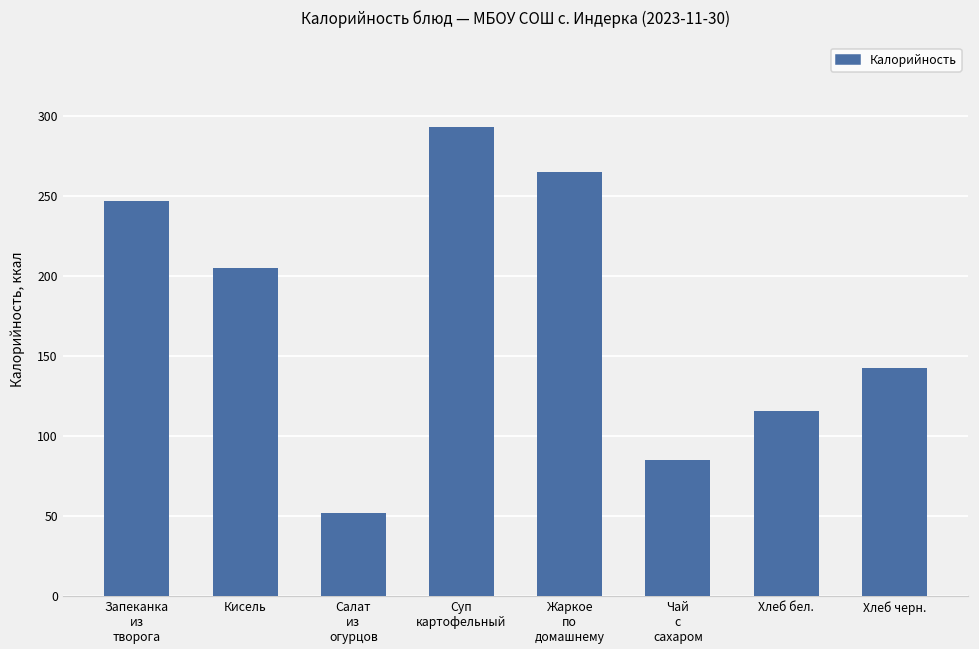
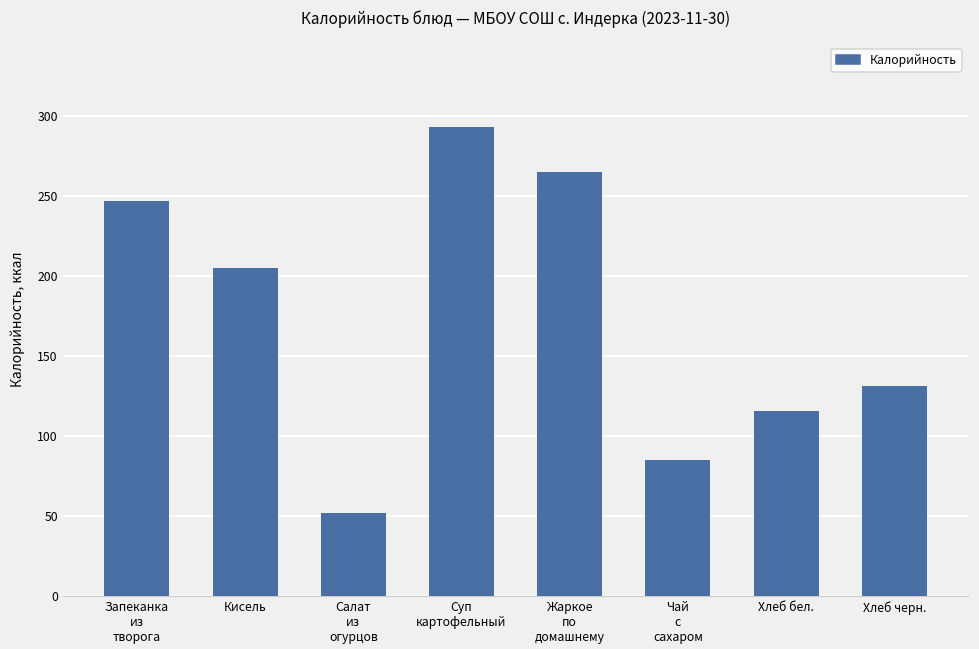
Хлеб черн.: 143 -> 131
